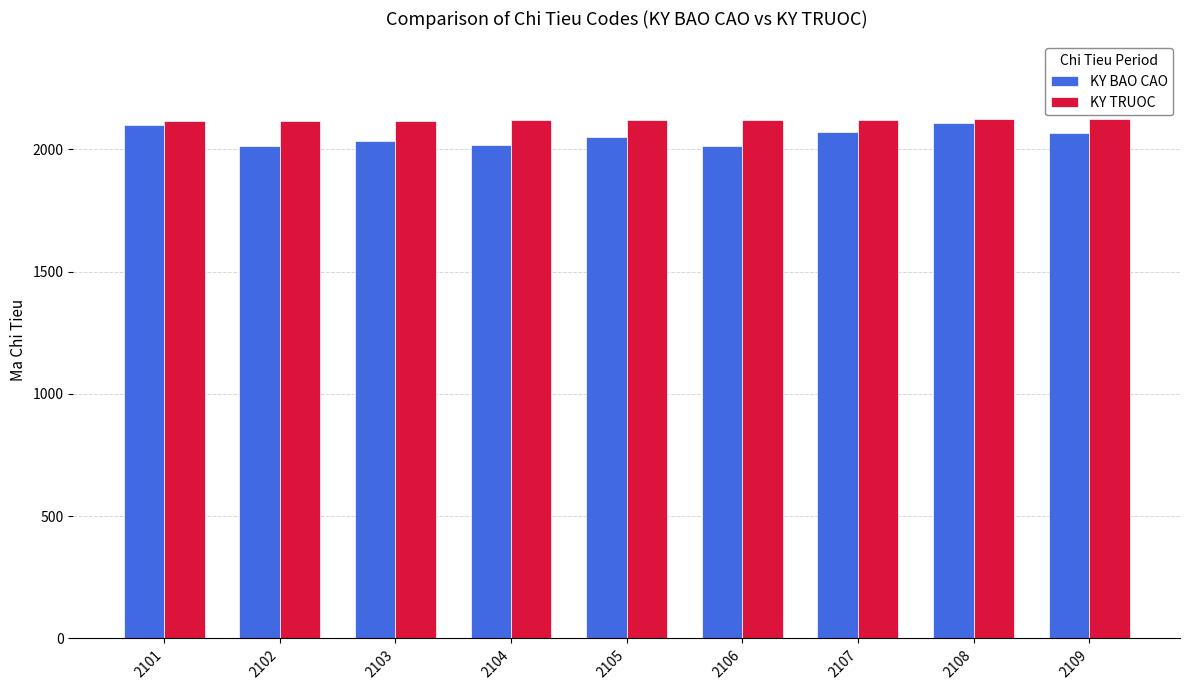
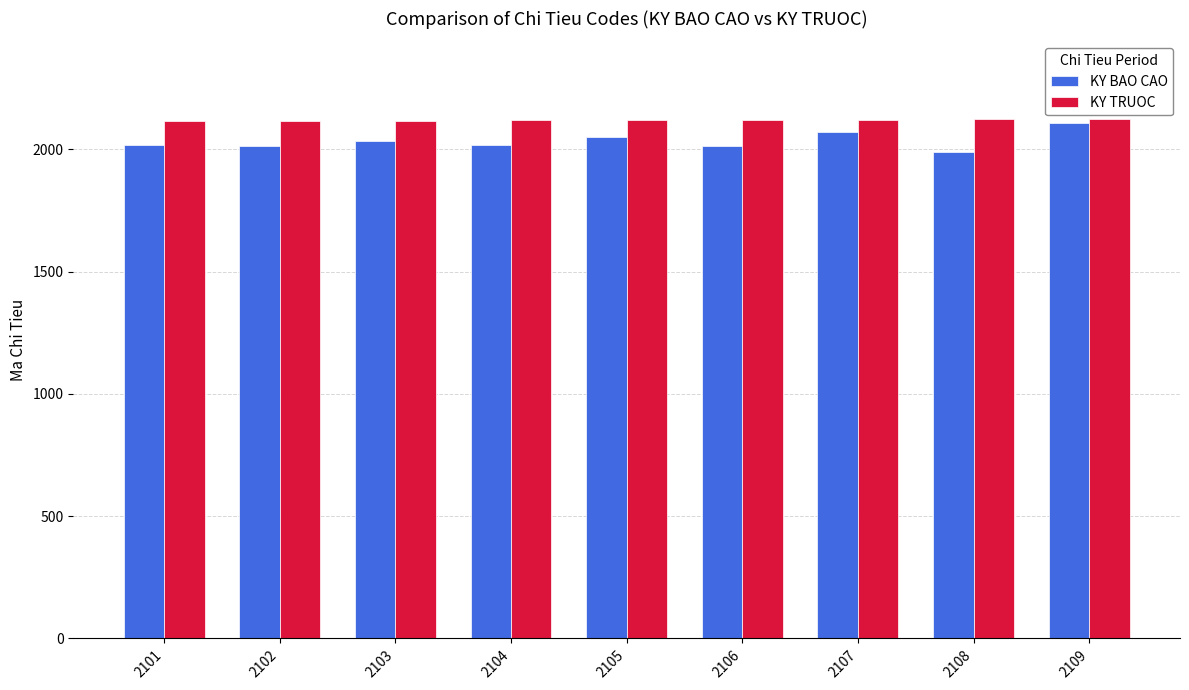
KY BAO CAO, 2101: 2100 -> 2020
KY BAO CAO, 2108: 2110 -> 1990
KY BAO CAO, 2109: 2070 -> 2110
